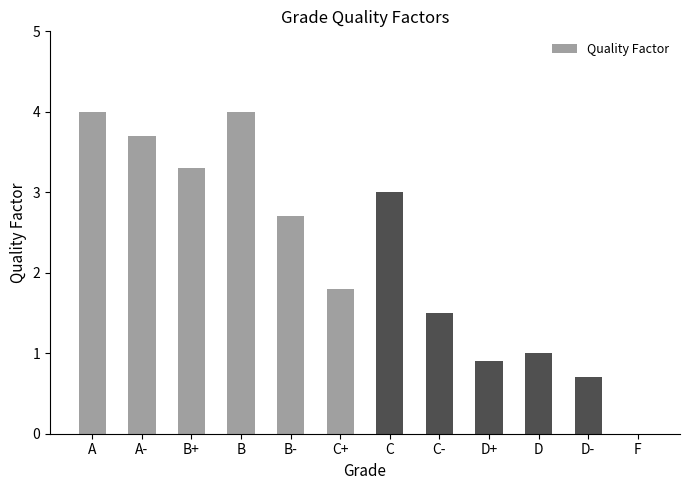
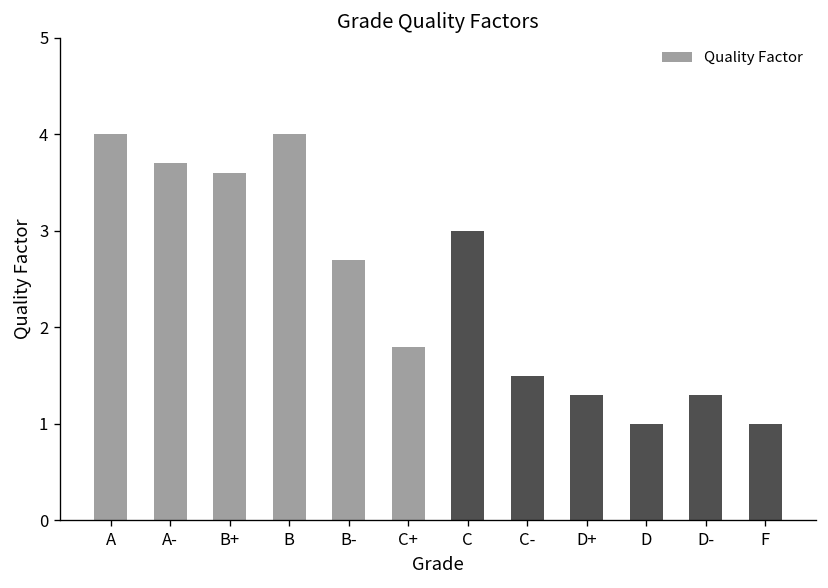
B+: 3.3 -> 3.6
D+: 0.9 -> 1.3
D-: 0.7 -> 1.3
F: 0 -> 1
